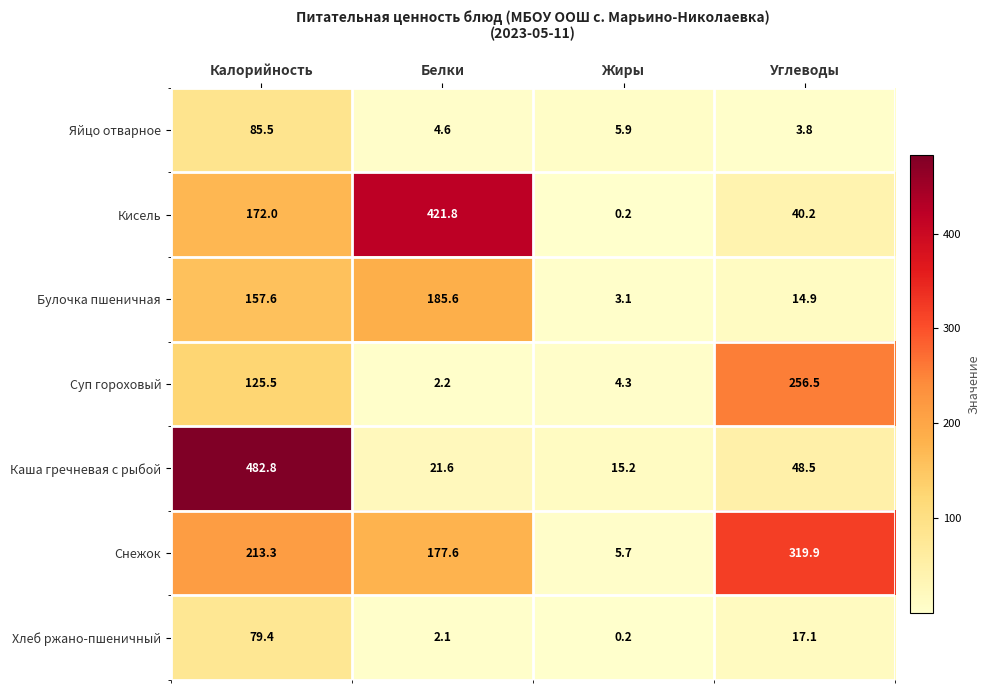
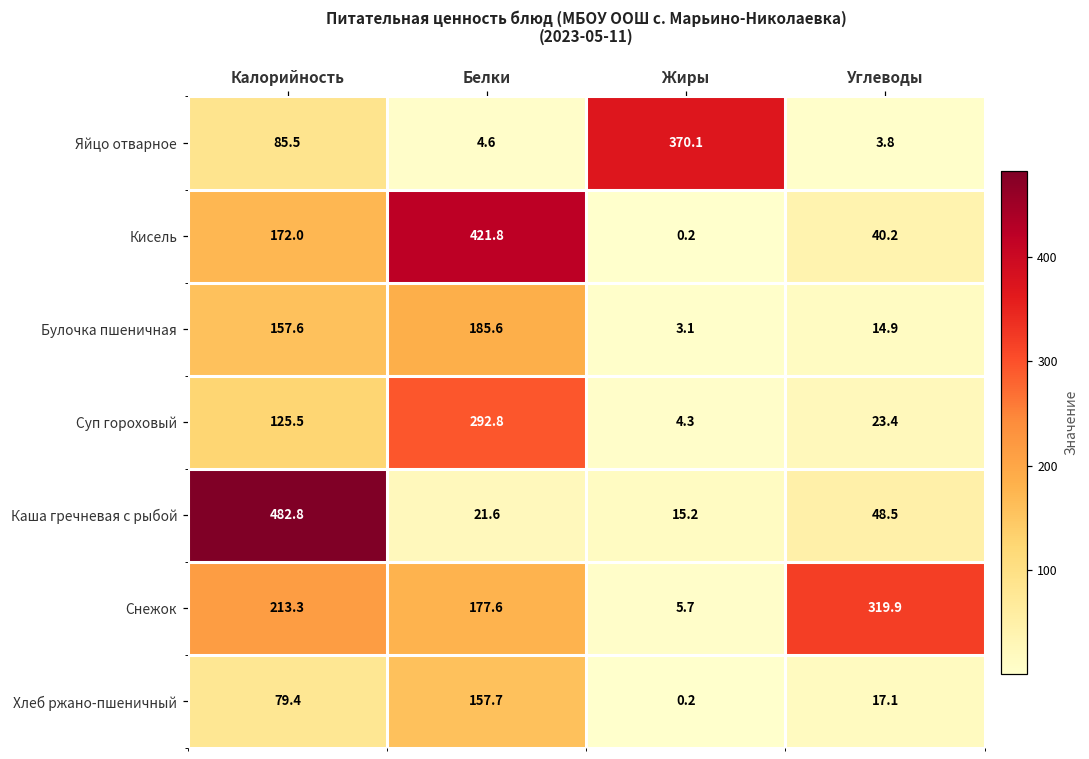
Яйцо отварное, Жиры: 5.9 -> 370.1
Суп гороховый, Белки: 2.2 -> 292.8
Суп гороховый, Углеводы: 256.5 -> 23.4
Хлеб ржано-пшеничный, Белки: 2.1 -> 157.7
